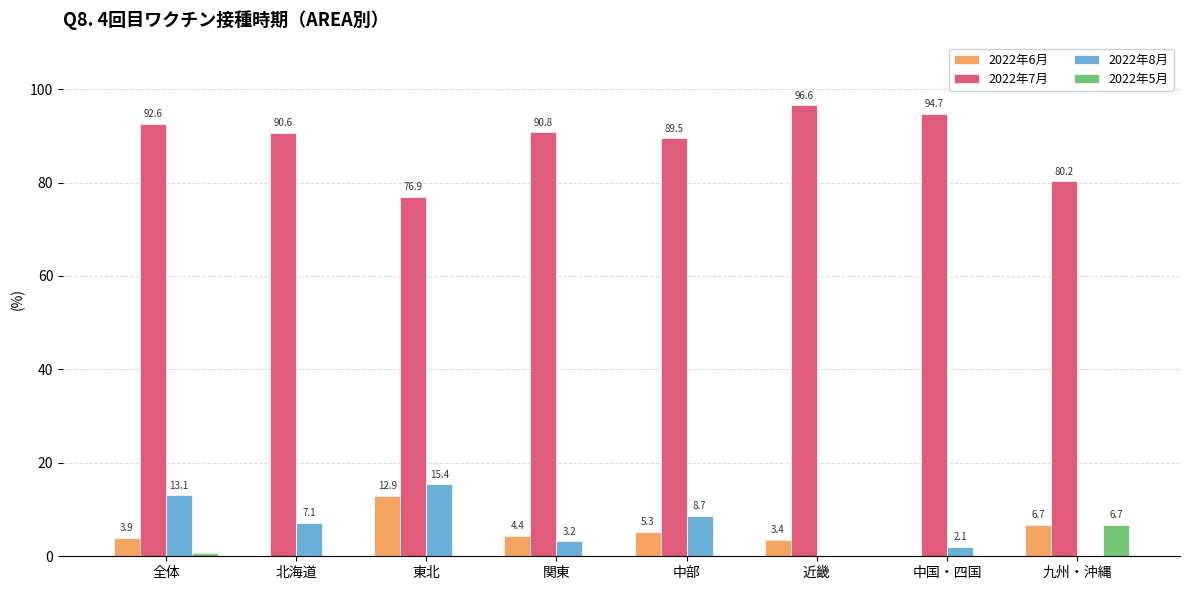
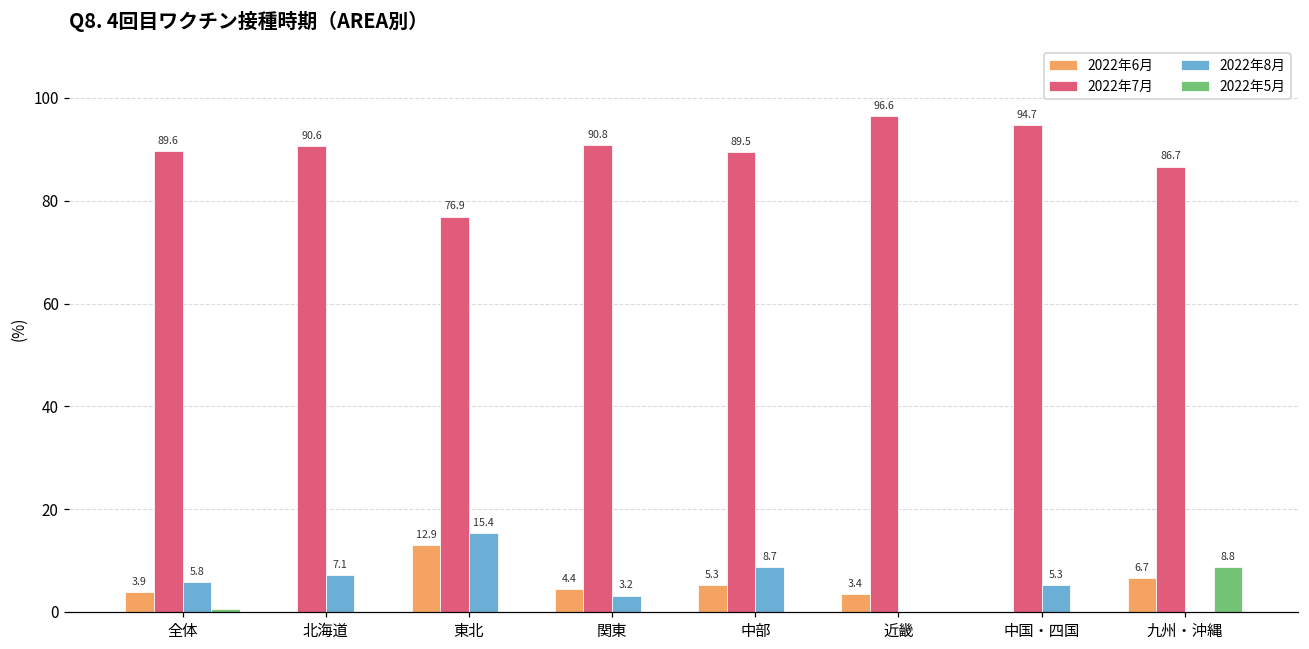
2022年7月, 全体: 92.6 -> 89.6
2022年8月, 全体: 13.1 -> 5.8
2022年8月, 中国・四国: 2.1 -> 5.3
2022年7月, 九州・沖縄: 80.2 -> 86.7
2022年5月, 九州・沖縄: 6.7 -> 8.8
